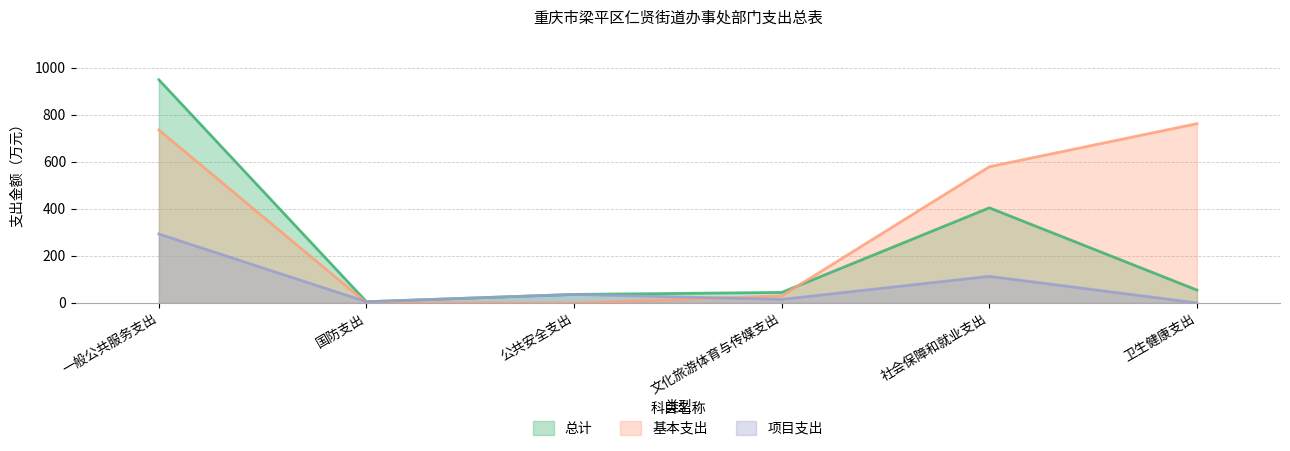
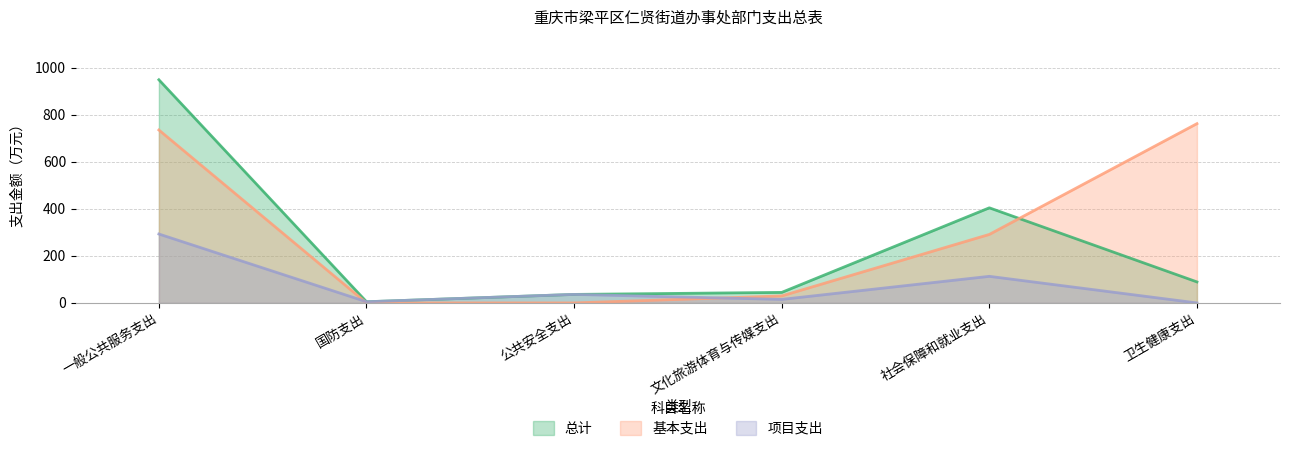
基本支出, 社会保障和就业支出: 580 -> 290
总计, 卫生健康支出: 50 -> 90
